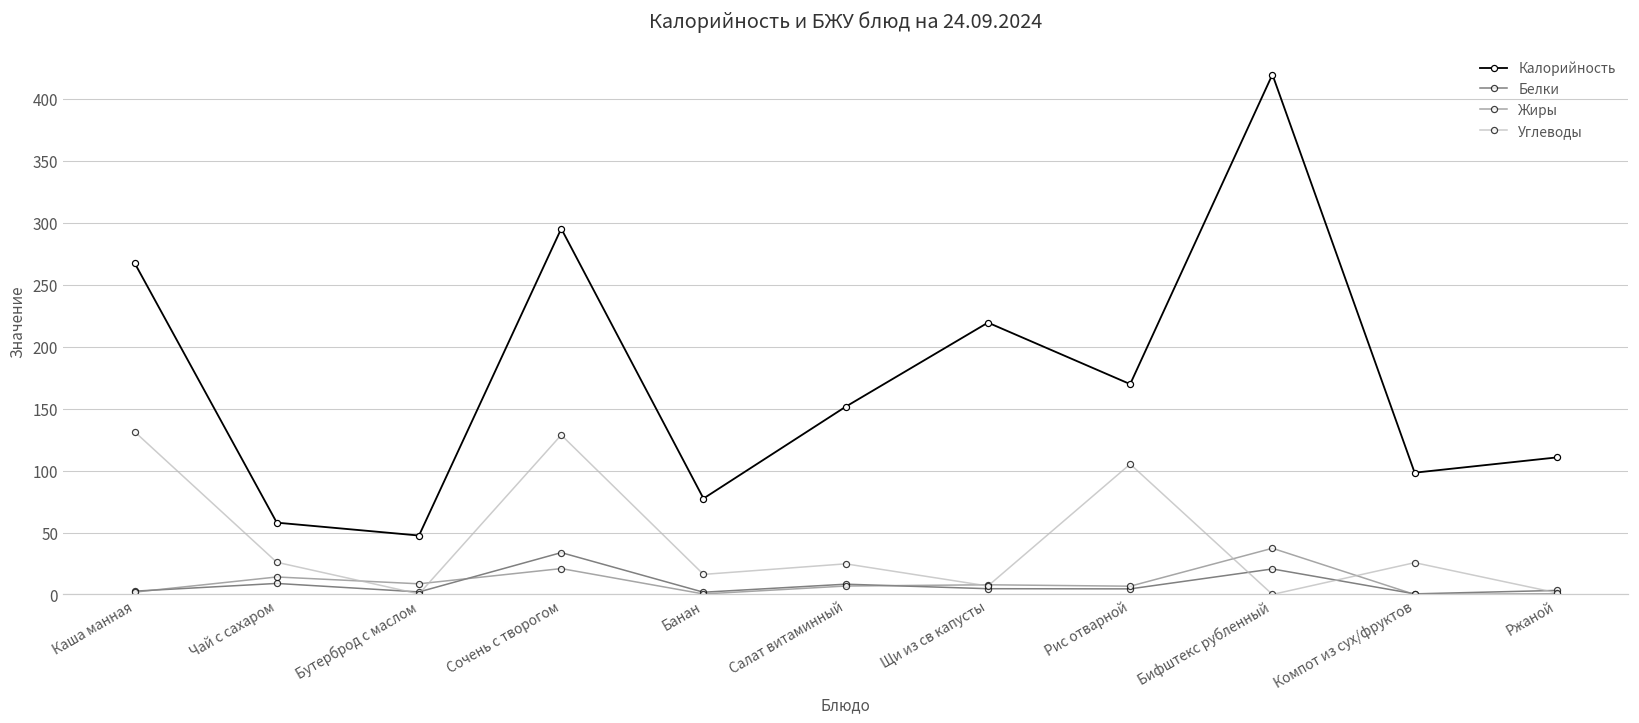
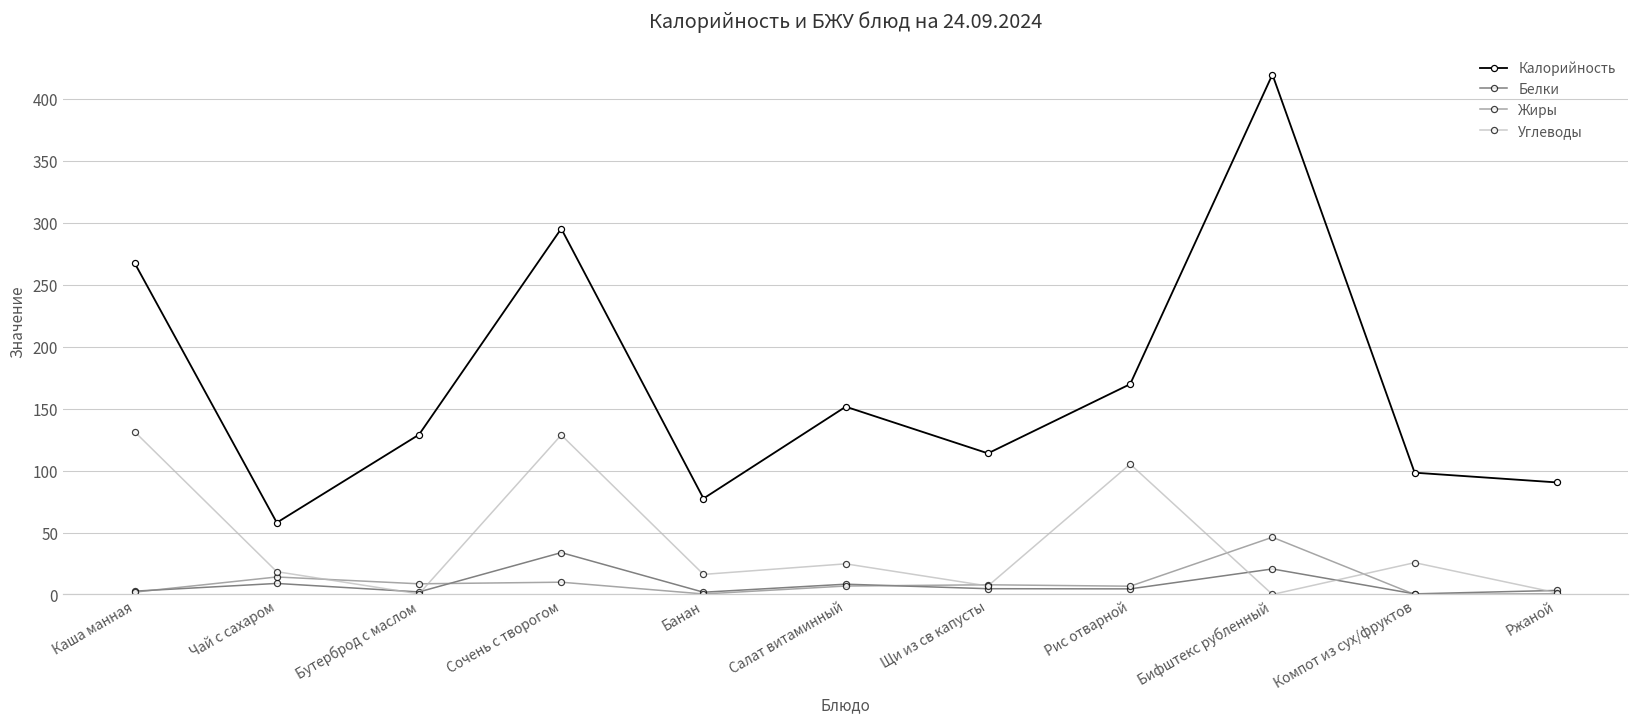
Углеводы, Чай с сахаром: 26 -> 18
Калорийность, Бутерброд с маслом: 48 -> 129
Жиры, Сочень с творогом: 21 -> 10
Калорийность, Щи из св капусты: 220 -> 114
Жиры, Бифштекс рубленный: 37 -> 46
Калорийность, Ржаной: 111 -> 91
